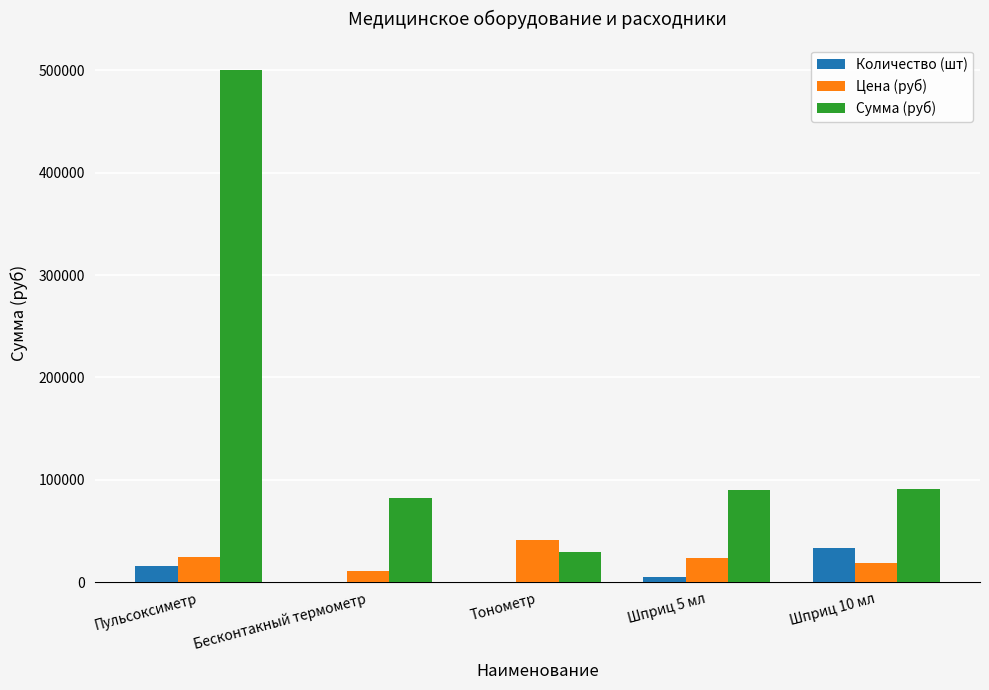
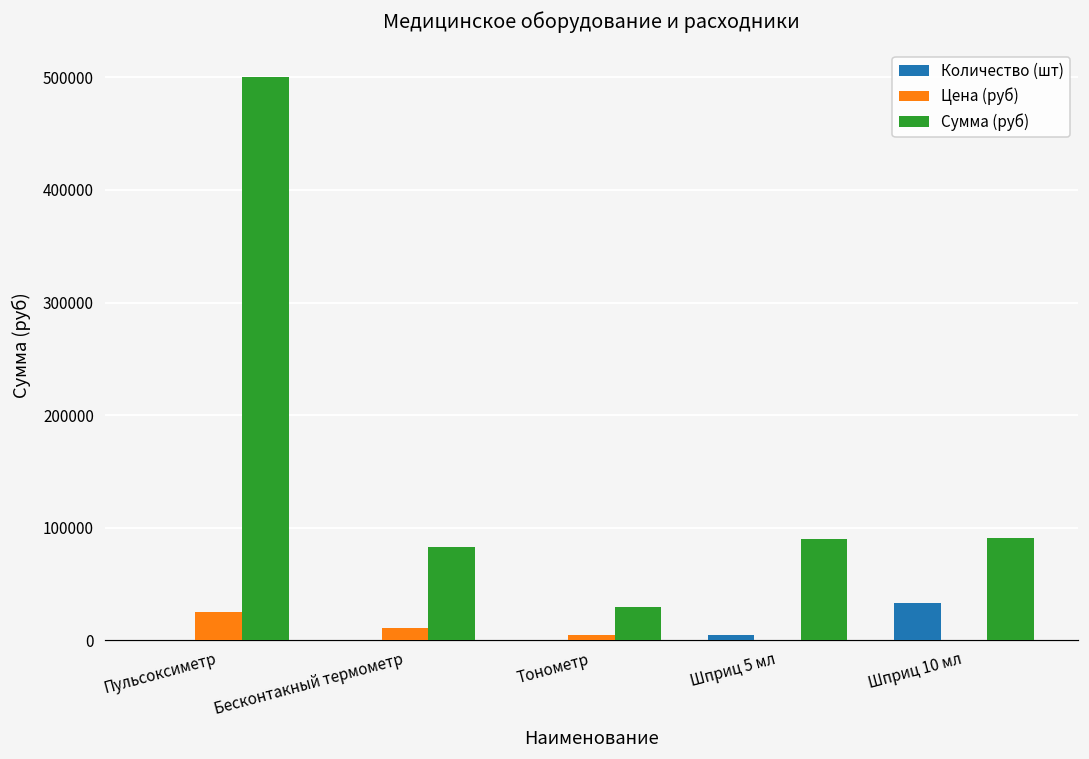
Количество (шт), Пульсоксиметр: 16000 -> 0
Цена (руб), Тонометр: 42000 -> 4000
Цена (руб), Шприц 5 мл: 23000 -> 0
Цена (руб), Шприц 10 мл: 19000 -> 0
